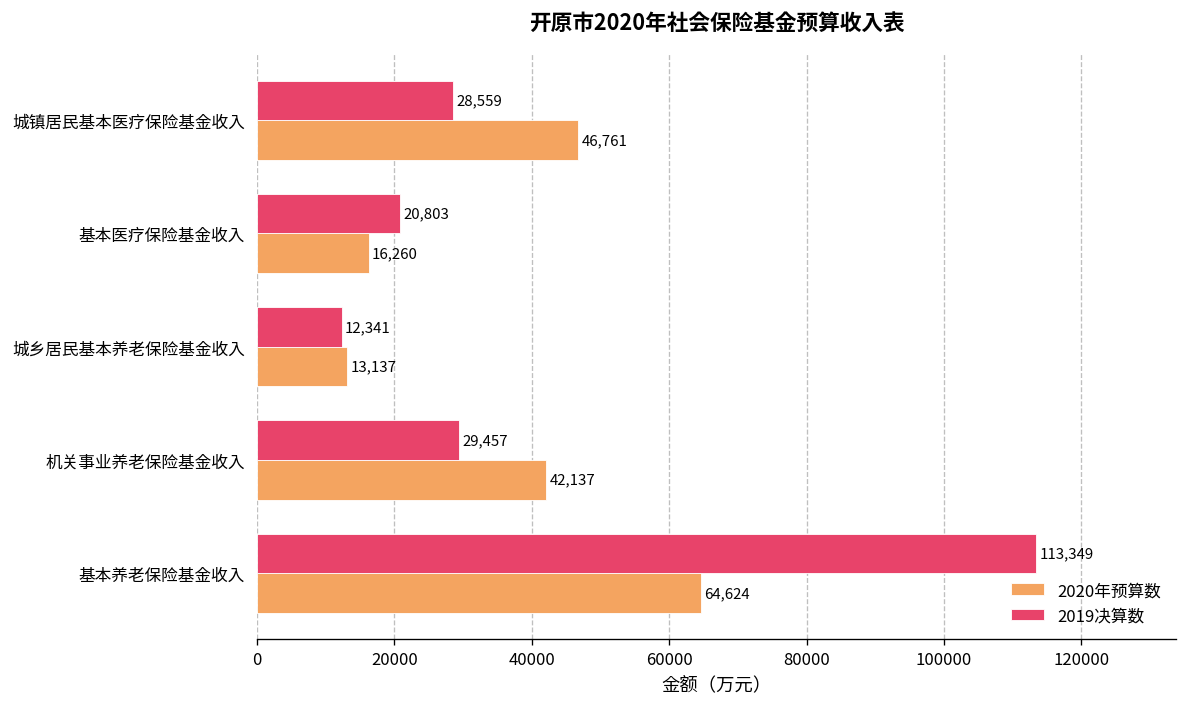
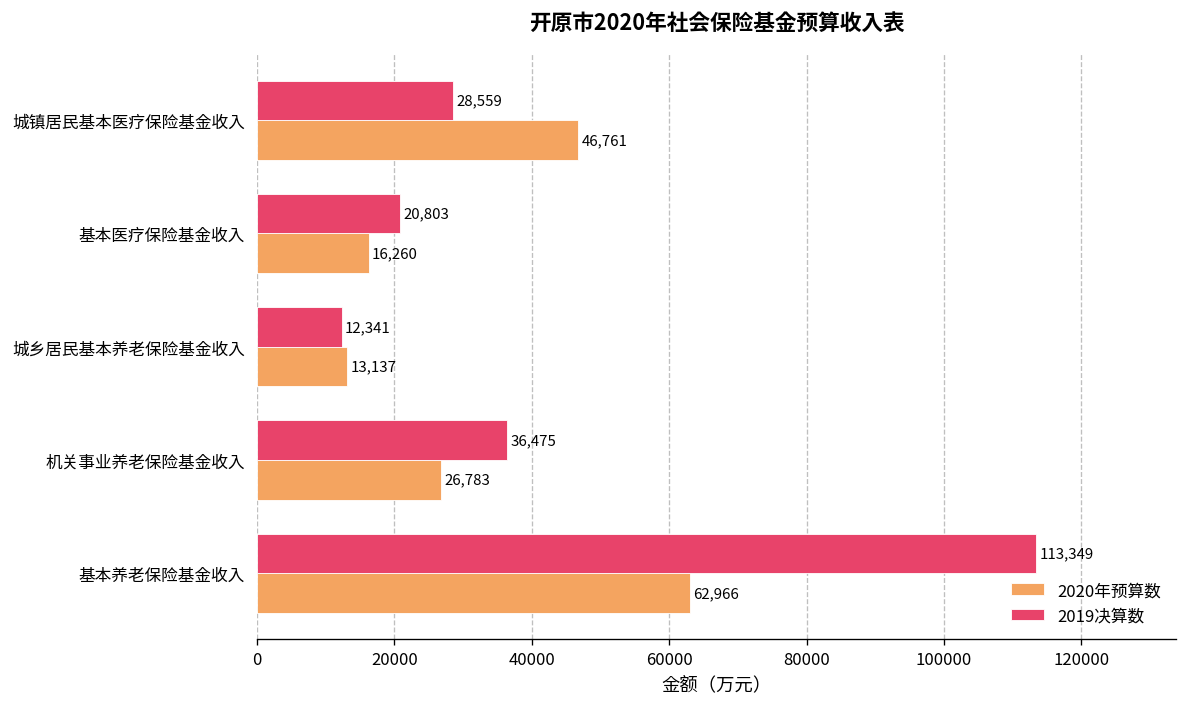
2019决算数, 机关事业养老保险基金收入: 29,457 -> 36,475
2020年预算数, 机关事业养老保险基金收入: 42,137 -> 26,783
2020年预算数, 基本养老保险基金收入: 64,624 -> 62,966
